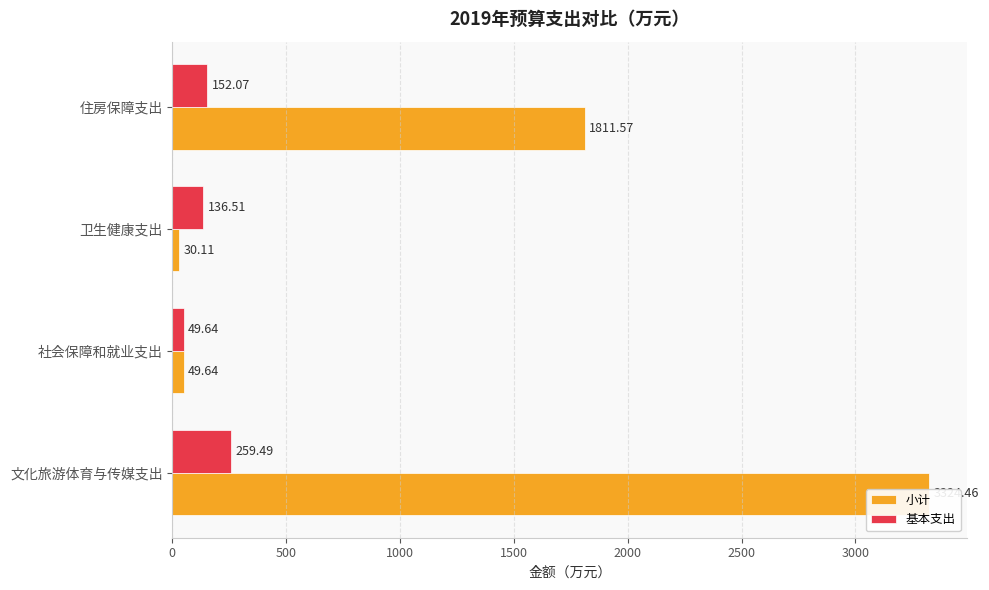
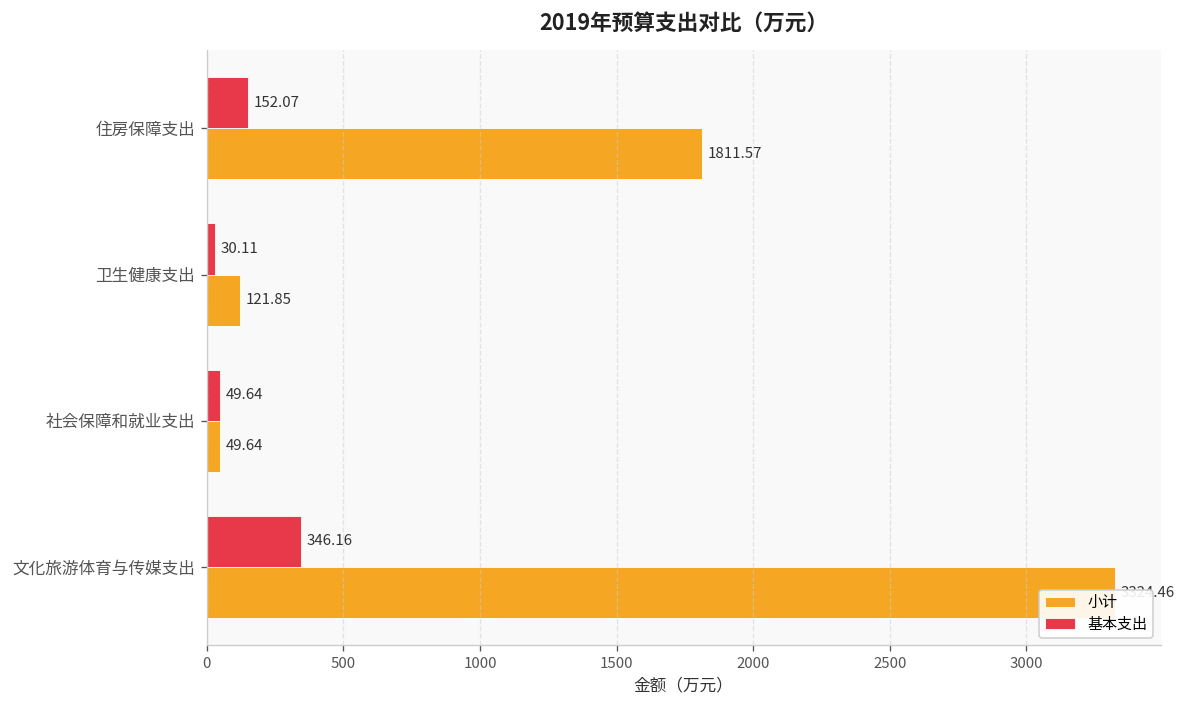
基本支出, 卫生健康支出: 136.51 -> 30.11
小计, 卫生健康支出: 30.11 -> 121.85
基本支出, 文化旅游体育与传媒支出: 259.49 -> 346.16
